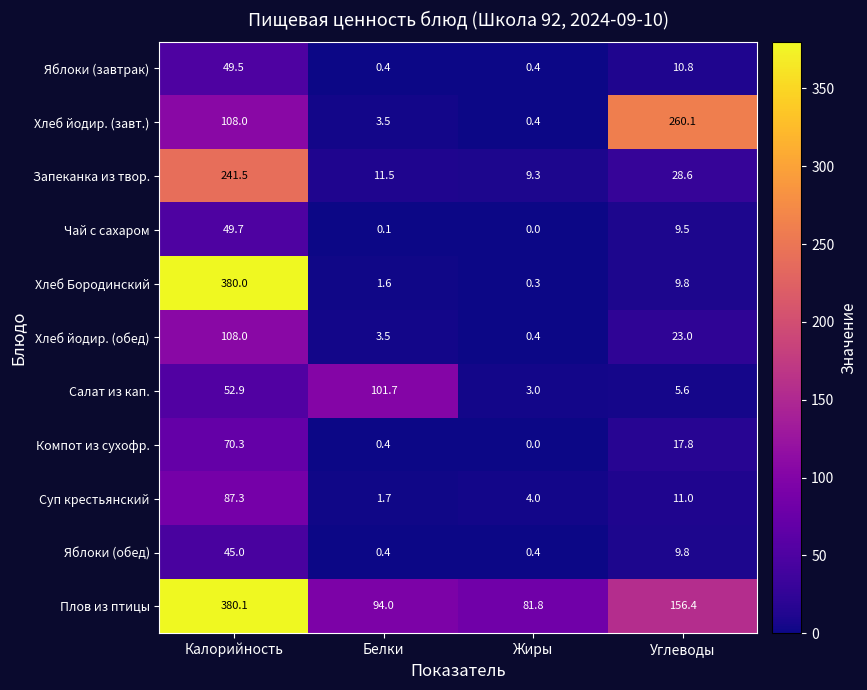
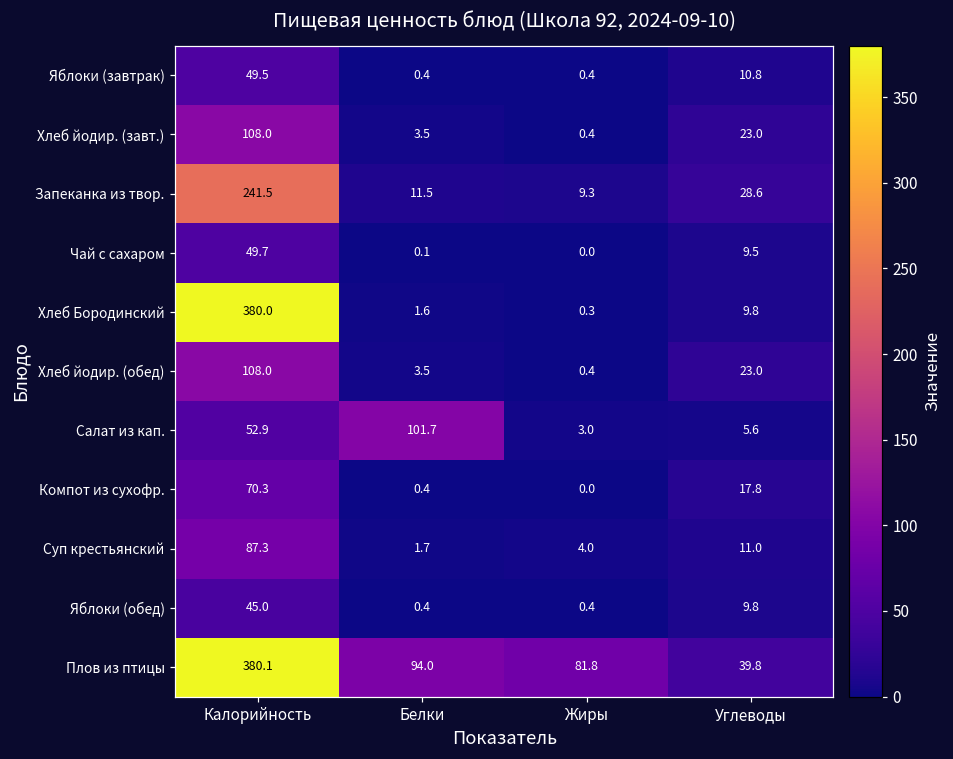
Хлеб йодир. (завт.), Углеводы: 260.1 -> 23.0
Плов из птицы, Углеводы: 156.4 -> 39.8
